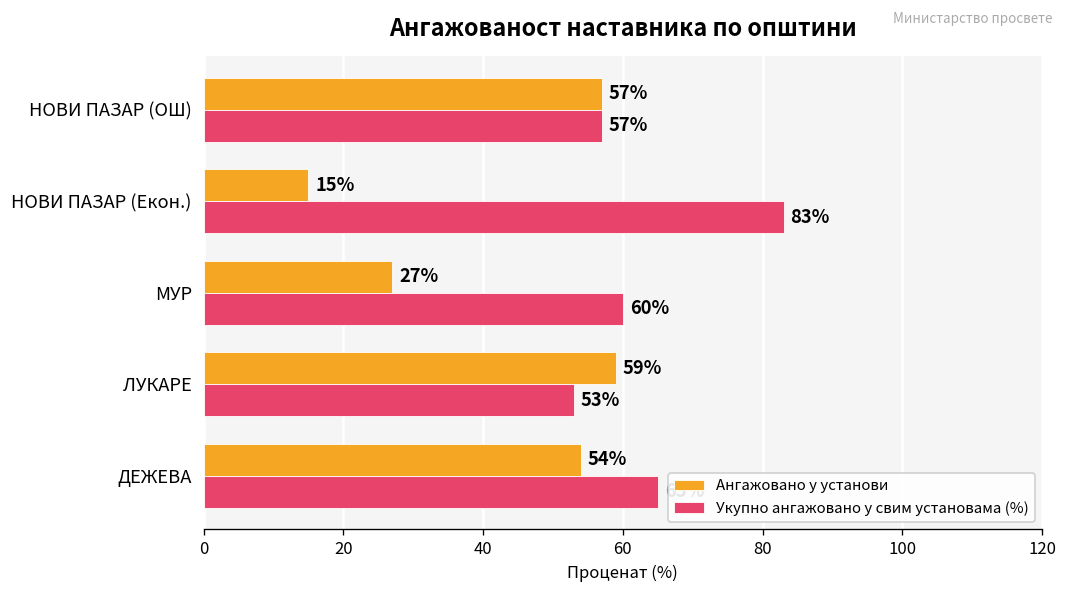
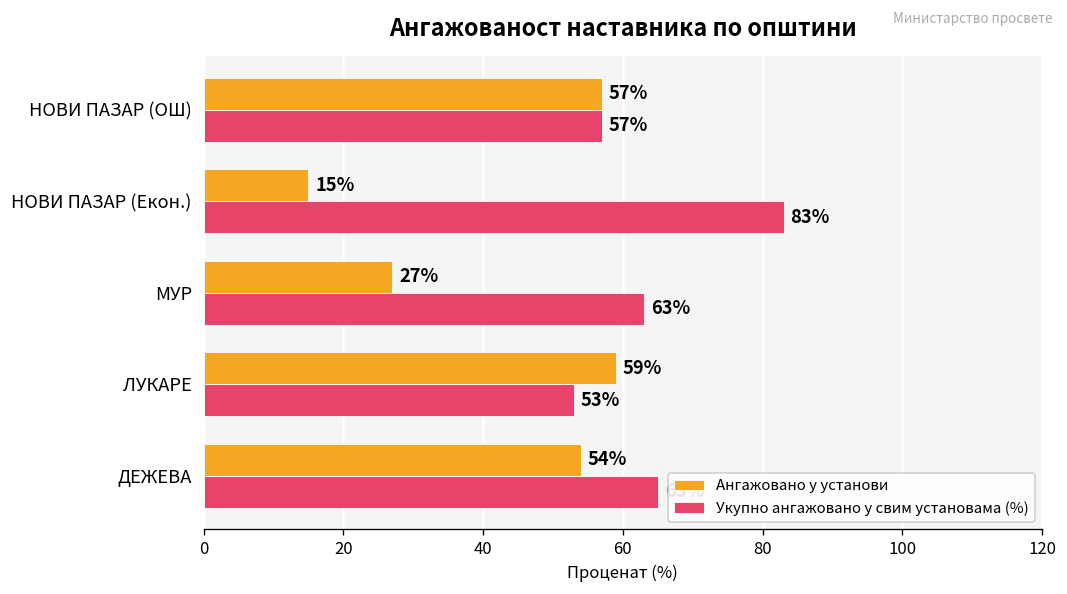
Укупно ангажовано у свим установама (%), МУР: 60% -> 63%
